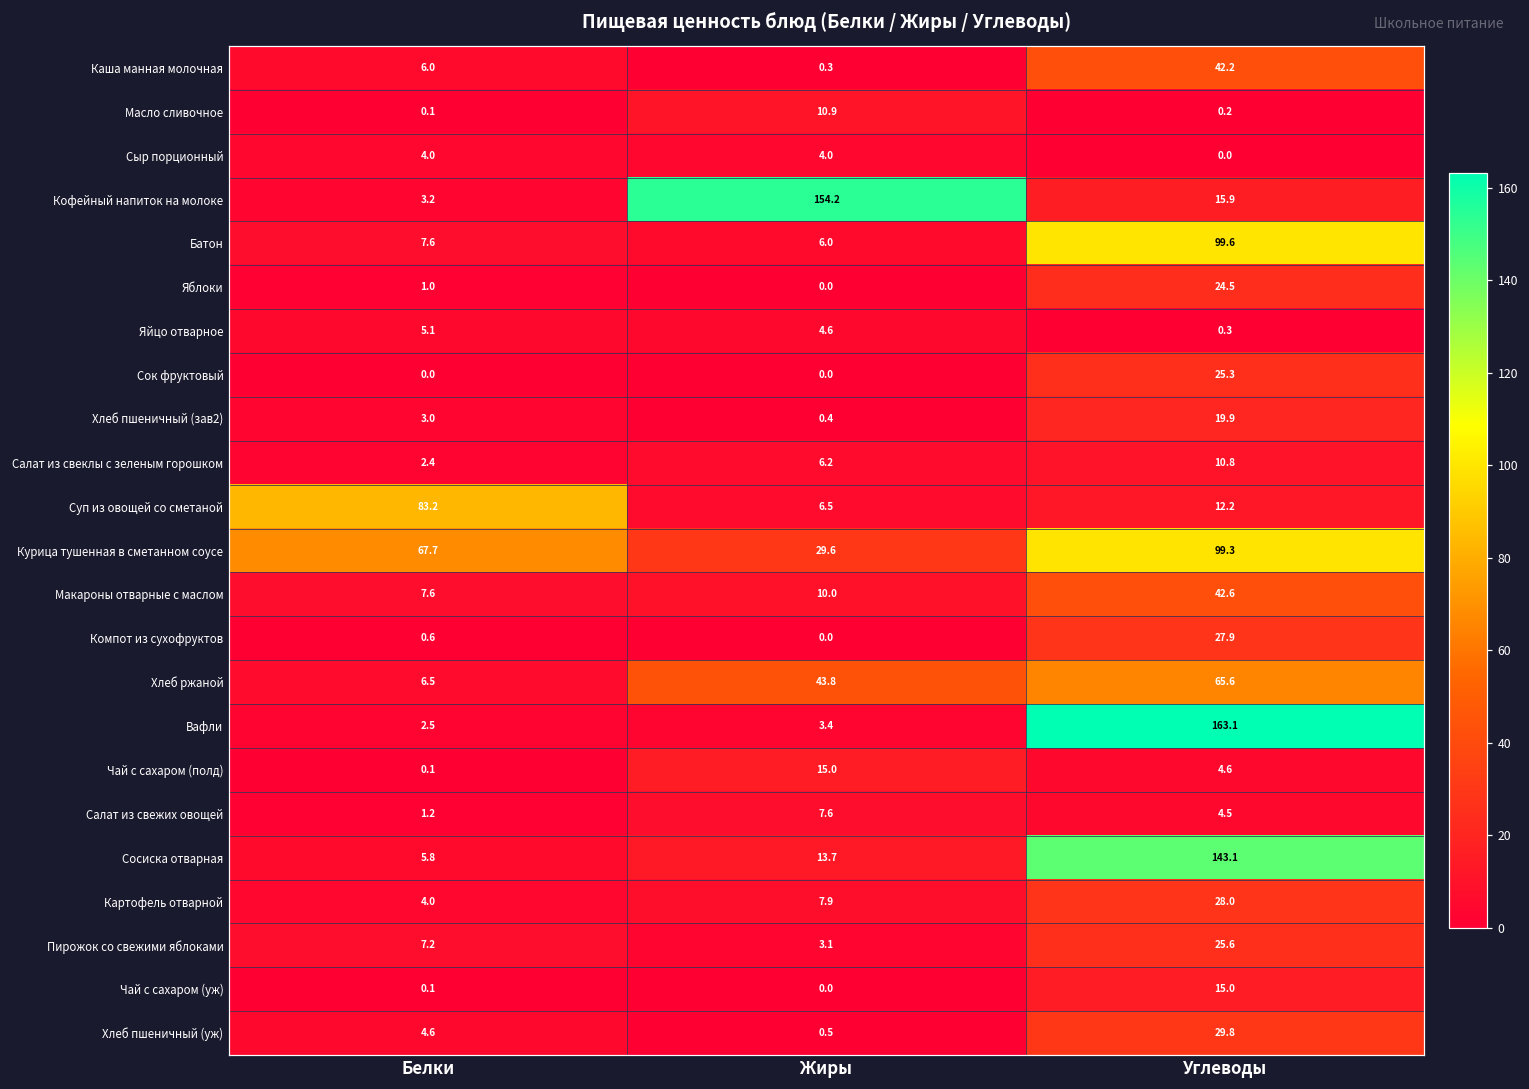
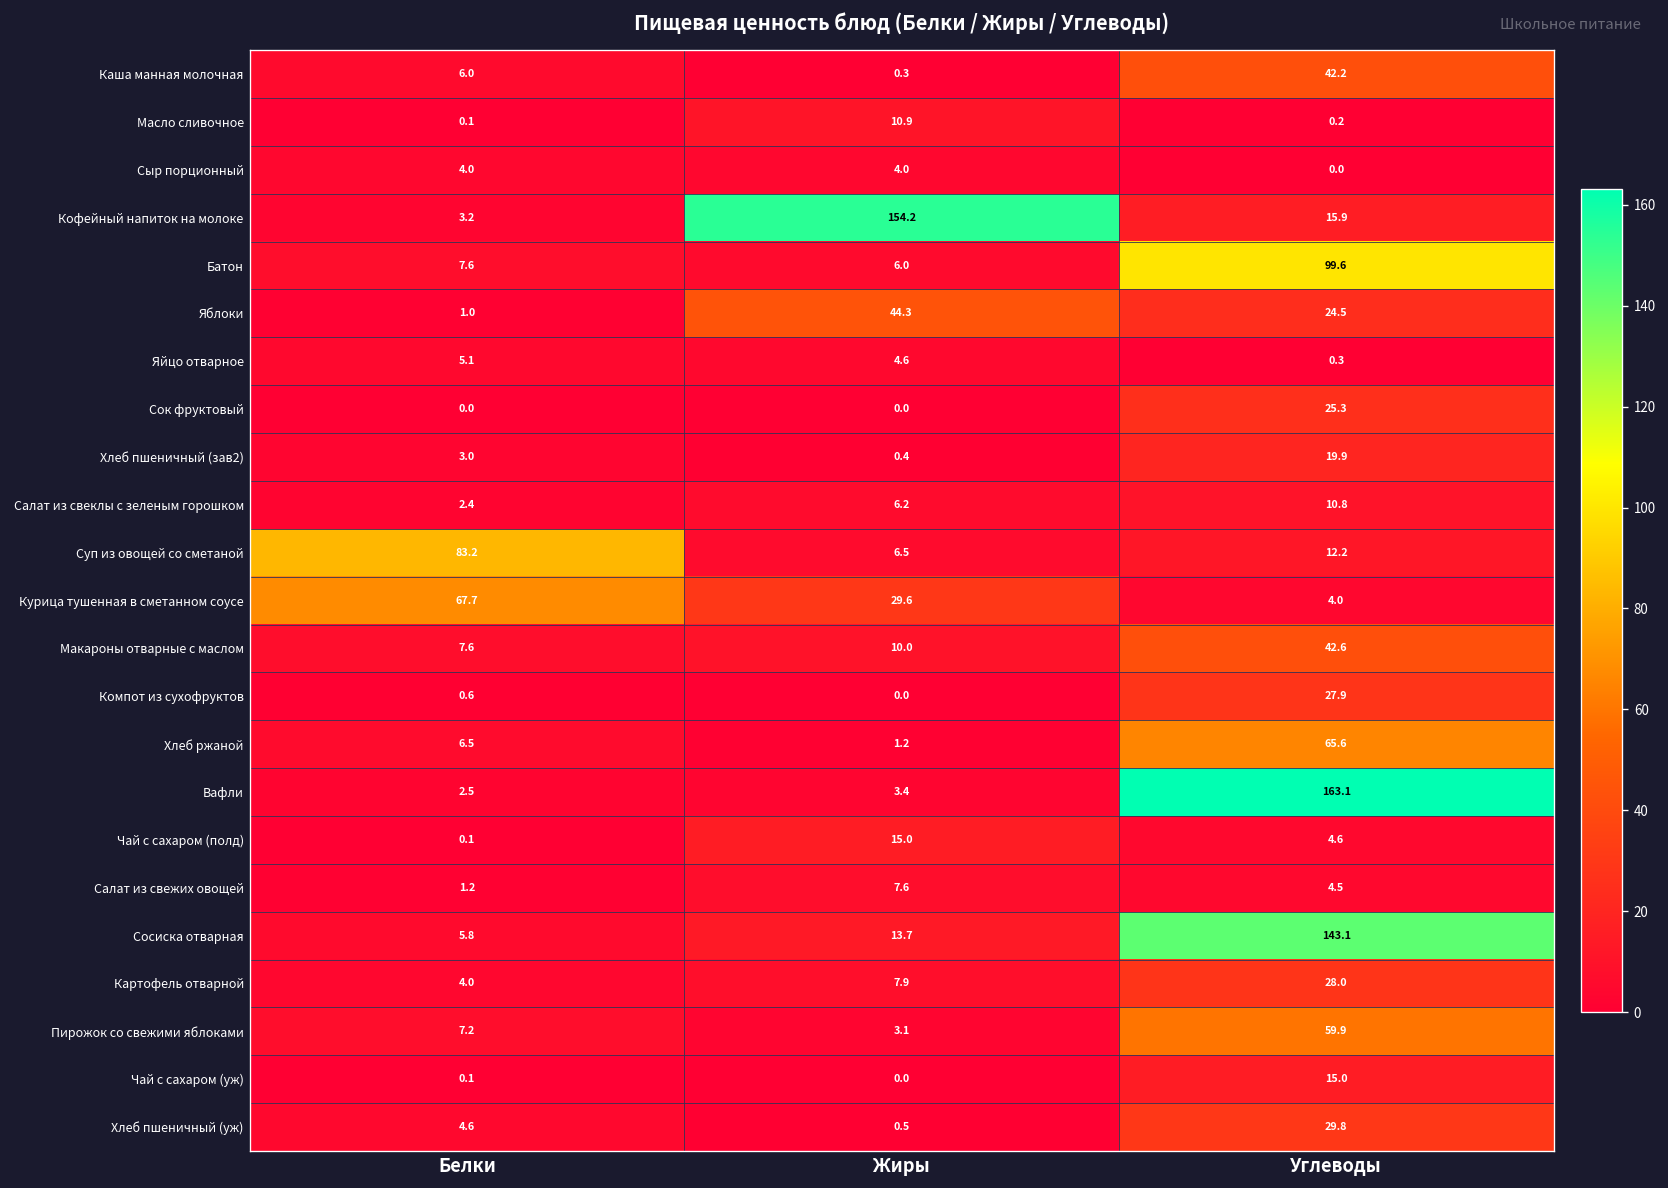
Яблоки, Жиры: 0.0 -> 44.3
Курица тушенная в сметанном соусе, Углеводы: 99.3 -> 4.0
Хлеб ржаной, Жиры: 43.8 -> 1.2
Пирожок со свежими яблоками, Углеводы: 25.6 -> 59.9
